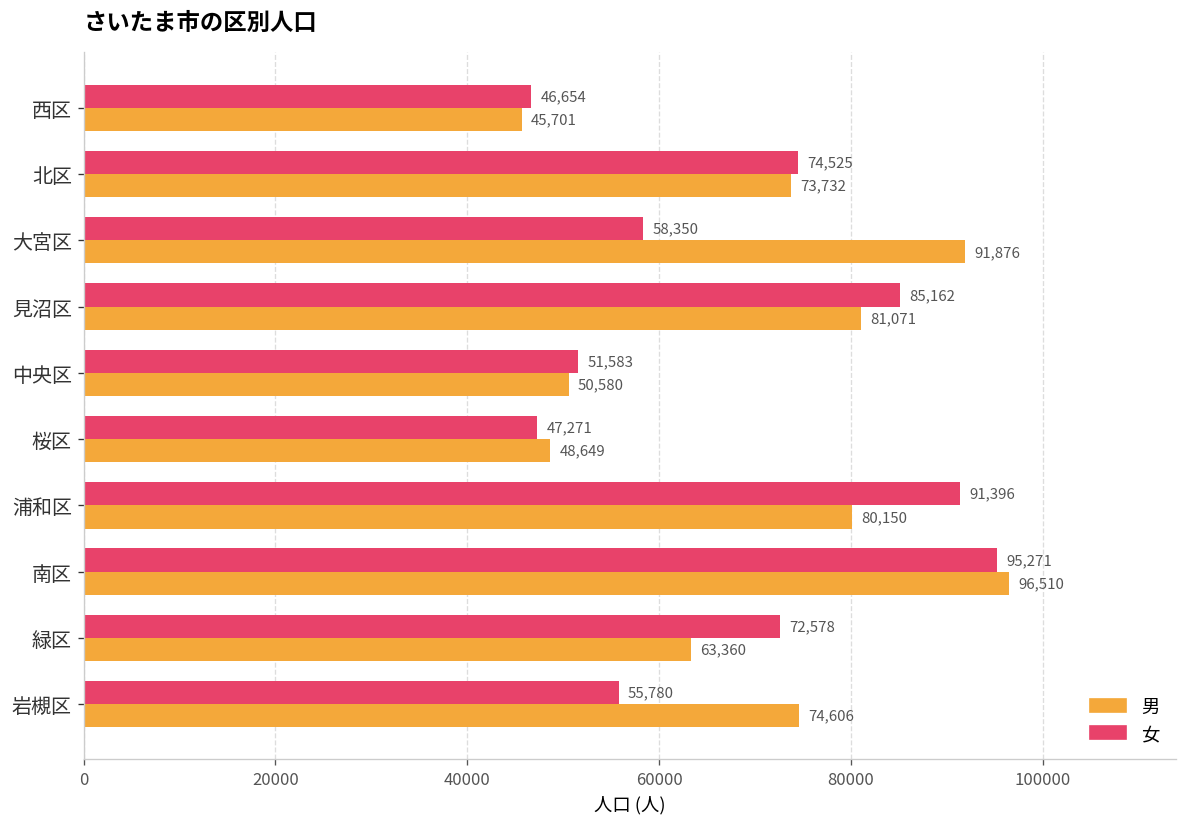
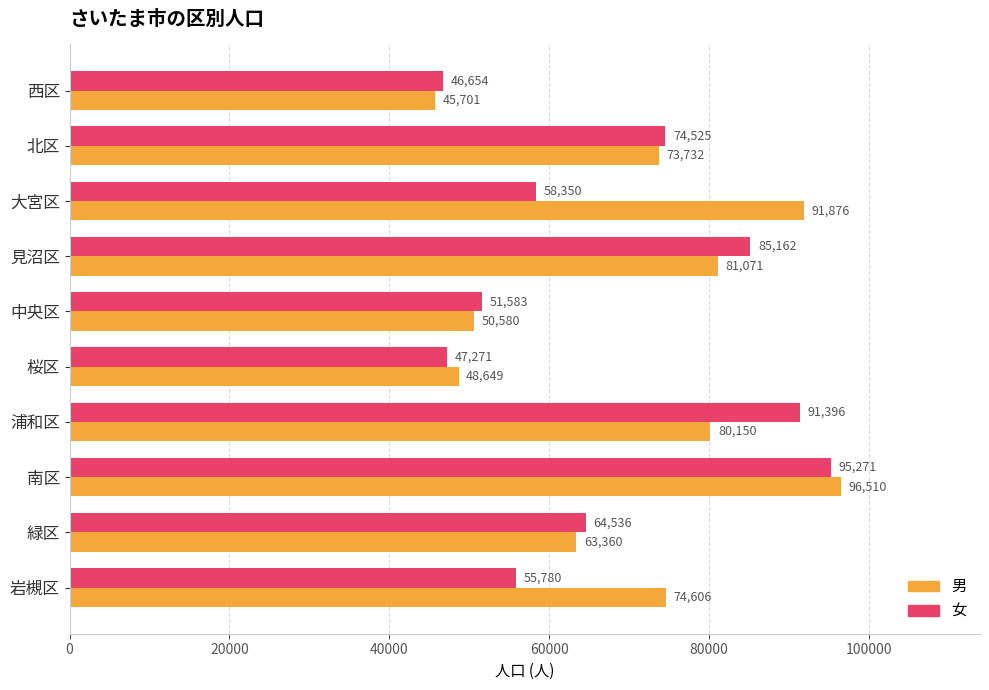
女, 緑区: 72,578 -> 64,536
